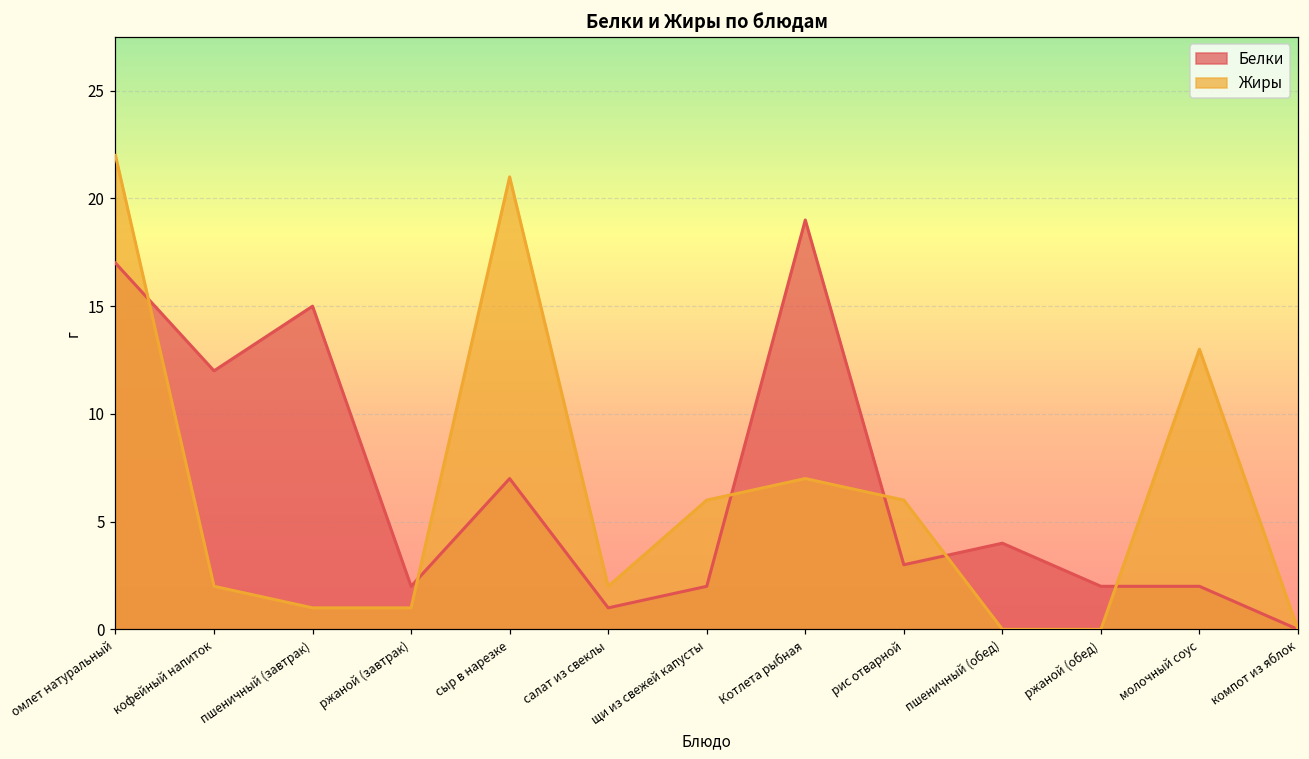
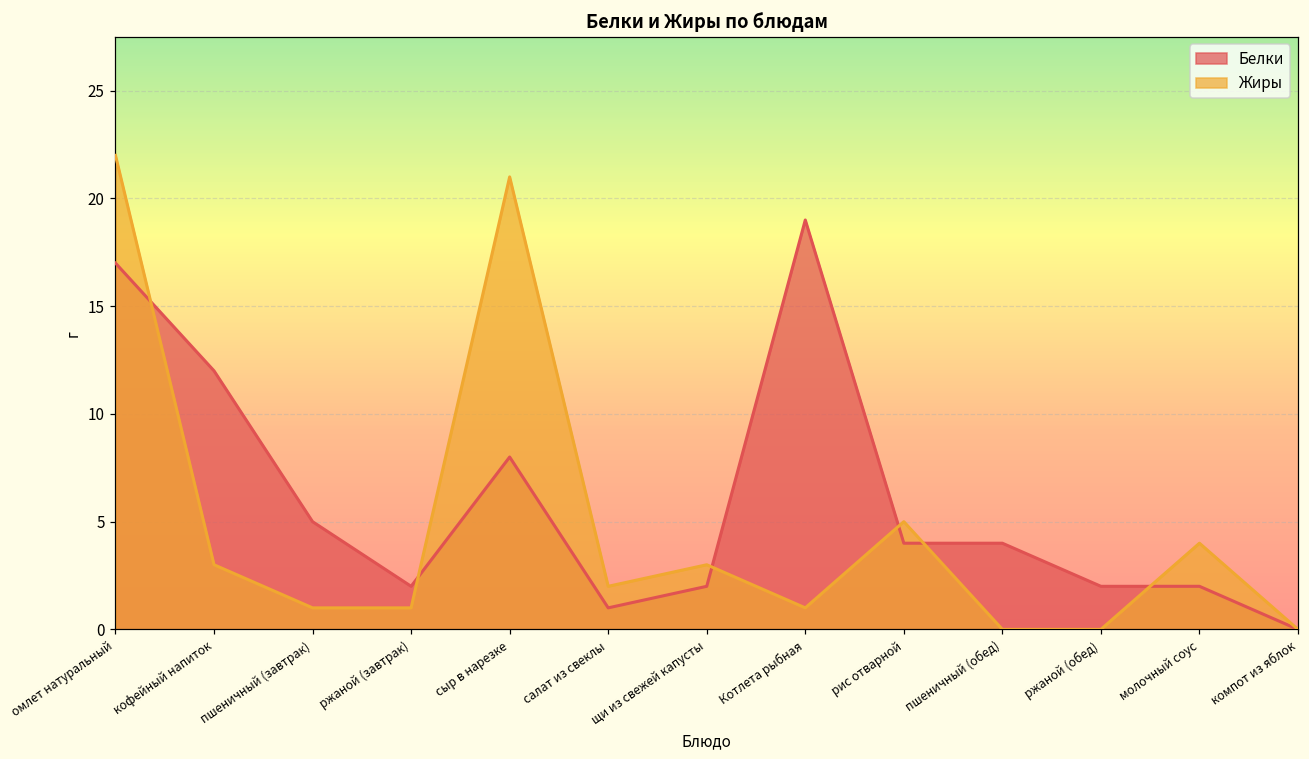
Жиры, кофейный напиток: 2 -> 3
Белки, пшеничный (завтрак): 15 -> 5
Белки, сыр в нарезке: 7 -> 8
Жиры, щи из свежей капусты: 6 -> 3
Жиры, Котлета рыбная: 7 -> 1
Белки, рис отварной: 3 -> 4
Жиры, рис отварной: 6 -> 5
Жиры, молочный соус: 13 -> 4
